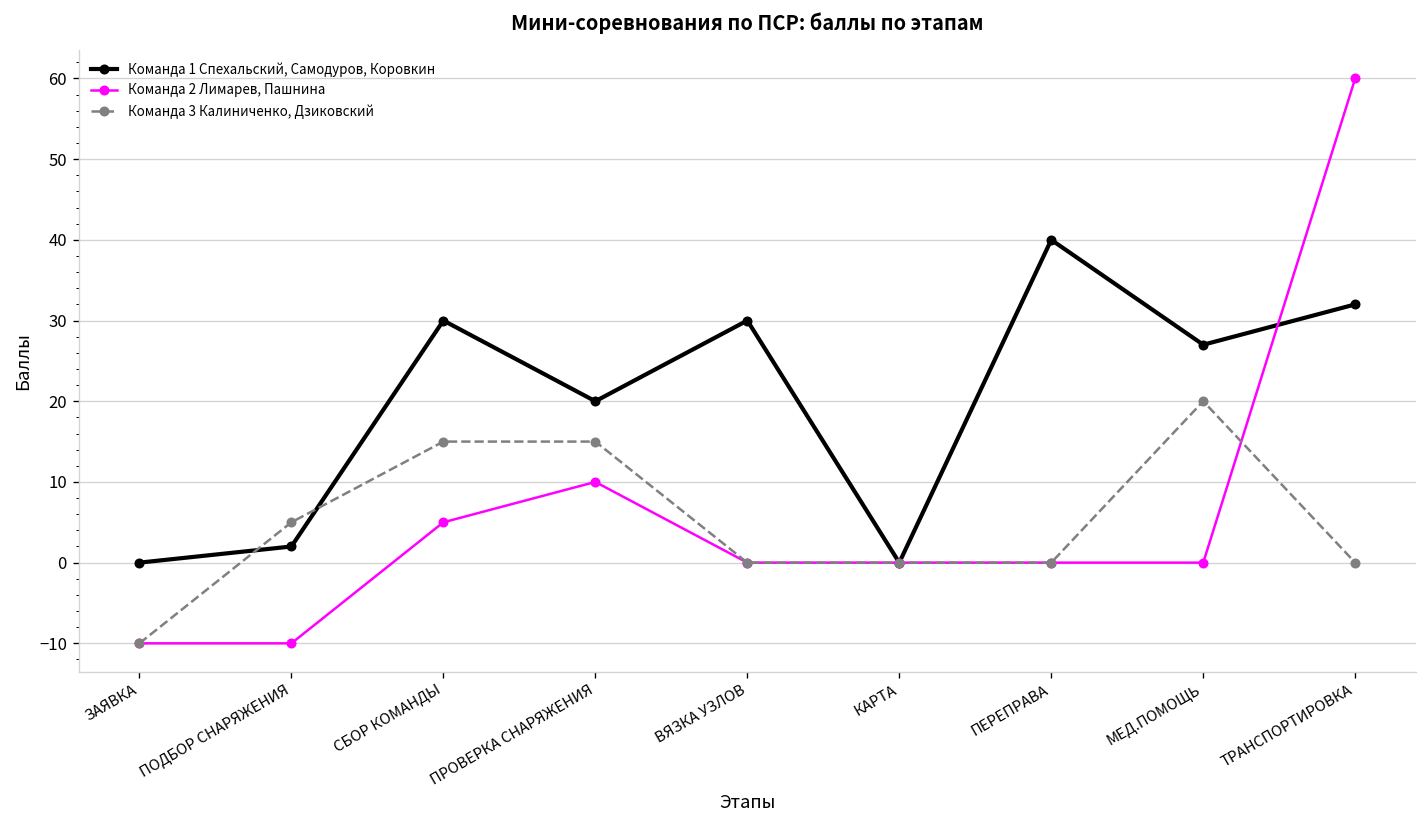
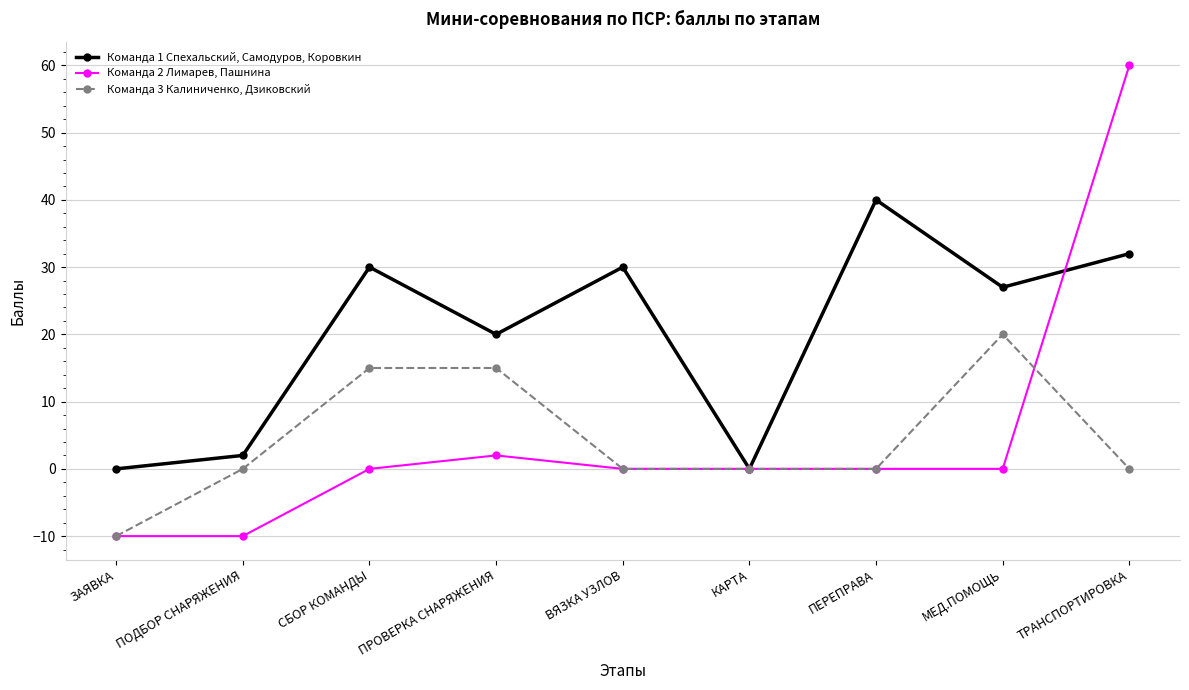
Команда 3 Калиниченко, Дзиковский, ПОДБОР СНАРЯЖЕНИЯ: 5 -> 0
Команда 2 Лимарев, Пашнина, СБОР КОМАНДЫ: 5 -> 0
Команда 2 Лимарев, Пашнина, ПРОВЕРКА СНАРЯЖЕНИЯ: 10 -> 2
